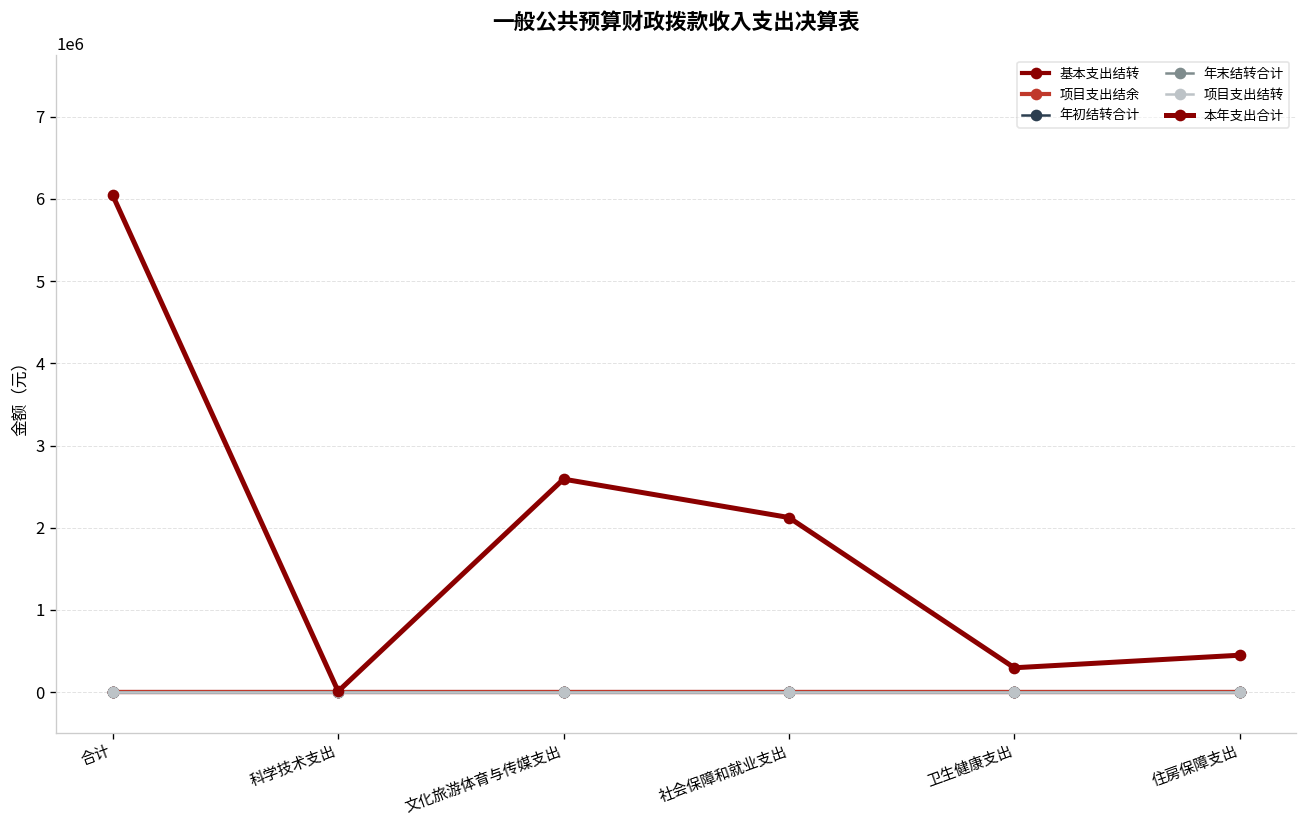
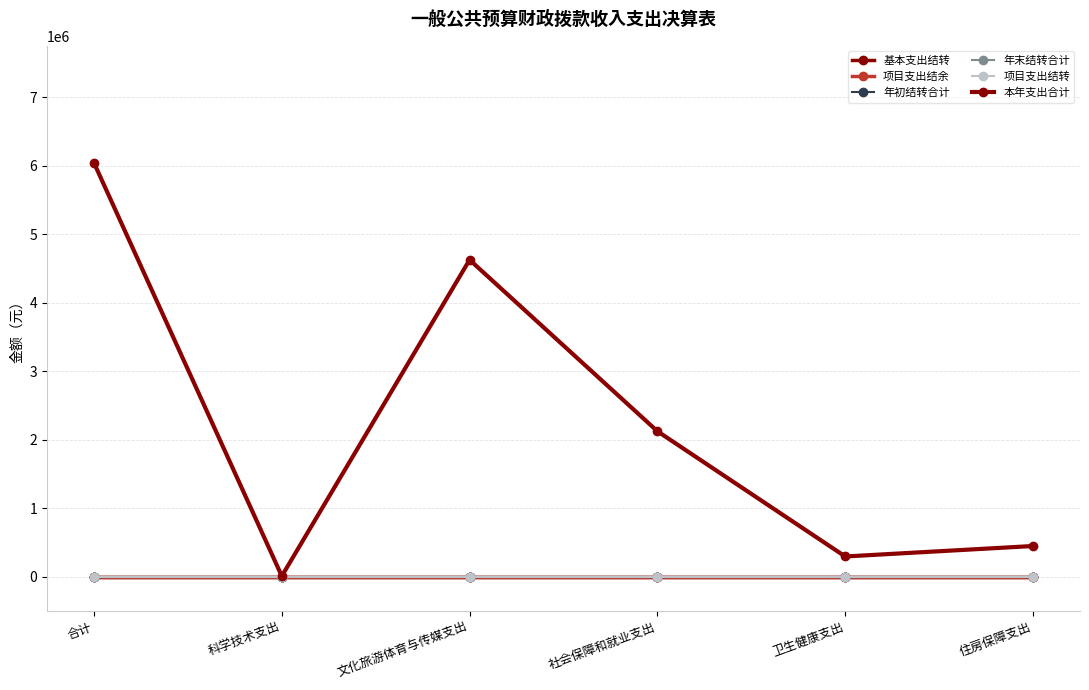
本年支出合计, 文化旅游体育与传媒支出: 2600000 -> 4600000
